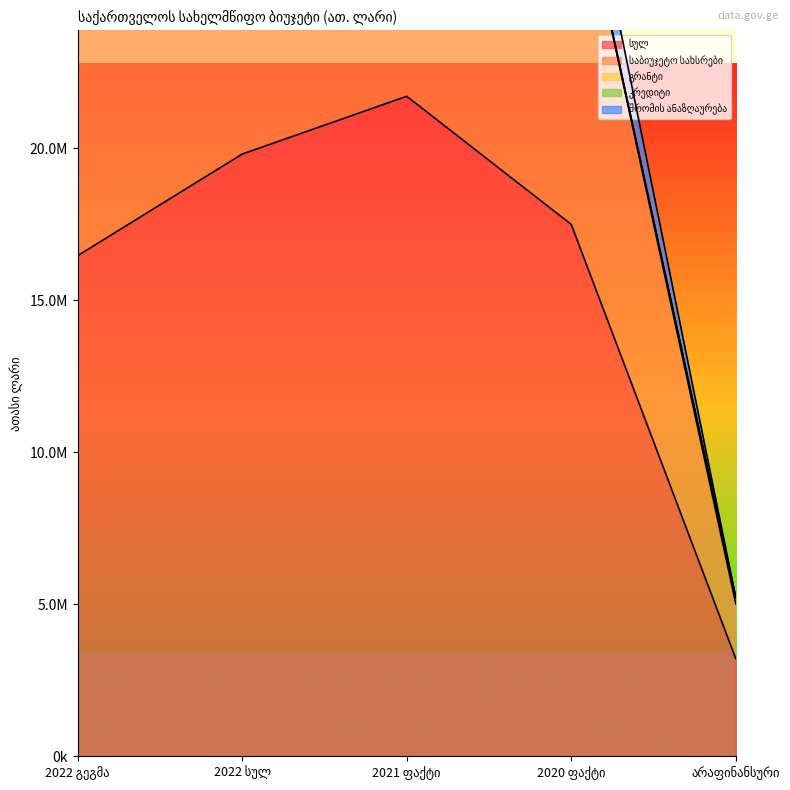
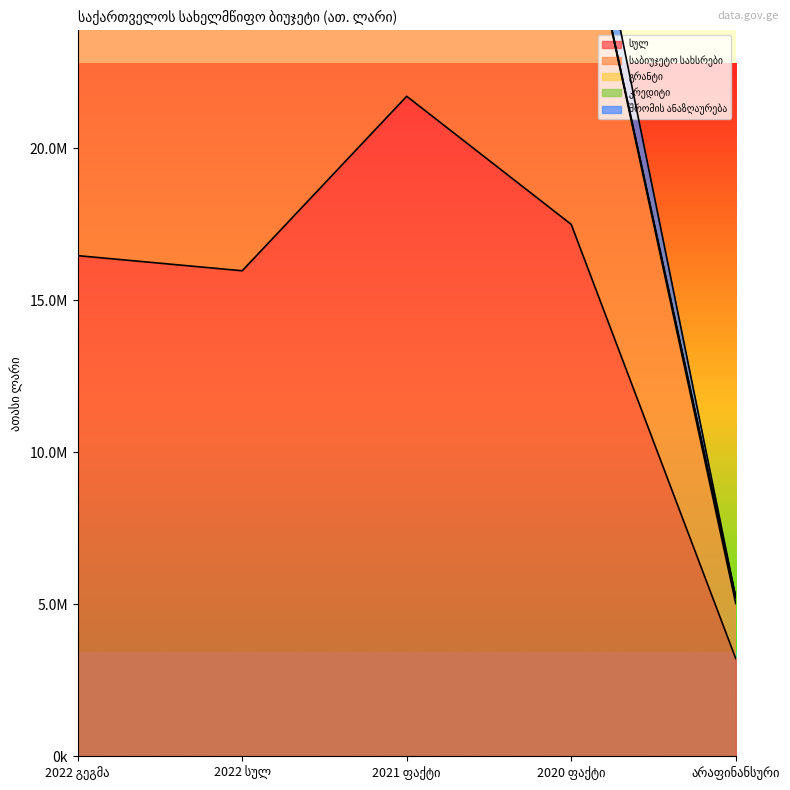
სულ, 2022 სულ: 19800000 -> 16000000
